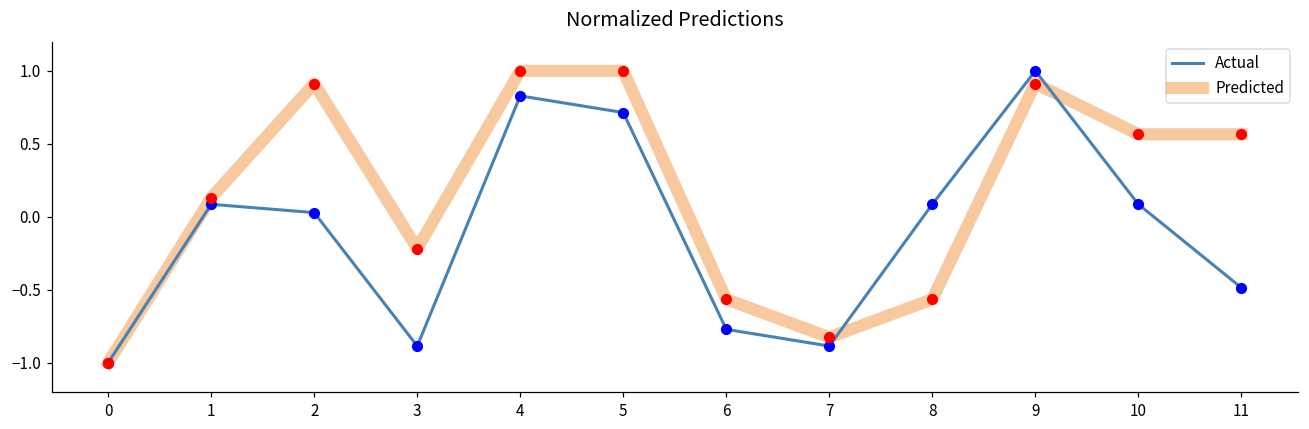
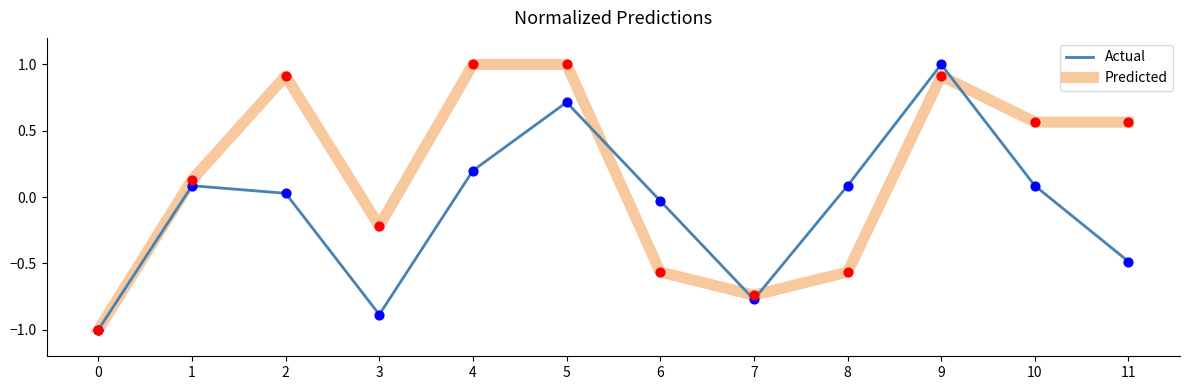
Actual, 4: 0.83 -> 0.20
Actual, 6: -0.77 -> -0.03
Actual, 7: -0.89 -> -0.77
Predicted, 7: -0.83 -> -0.74
